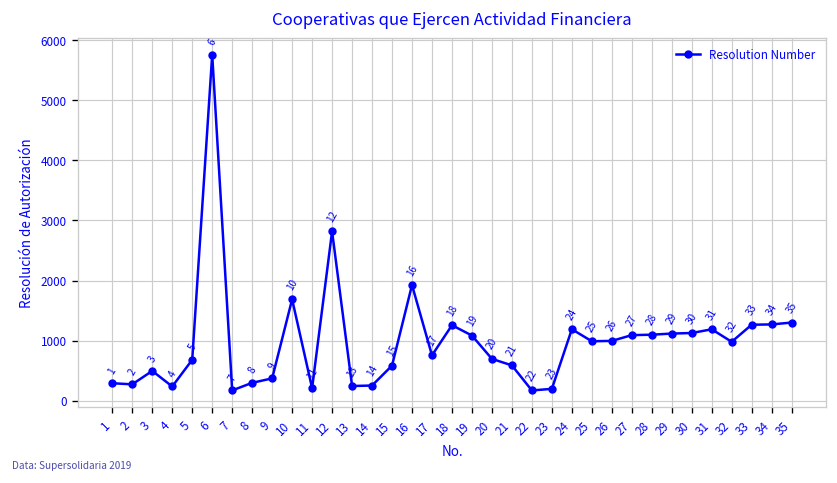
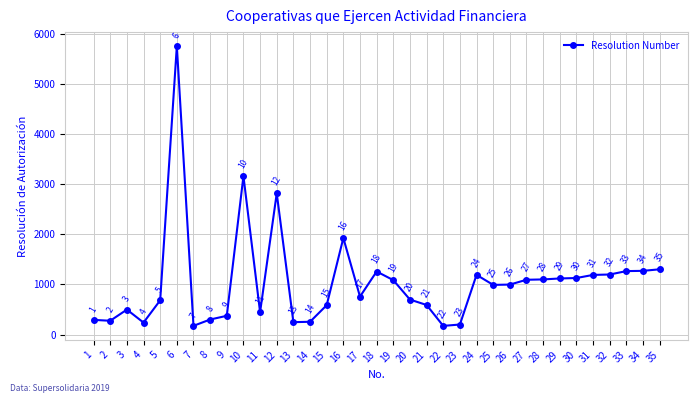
10: 1700 -> 3200
11: 200 -> 400
32: 1000 -> 1200
